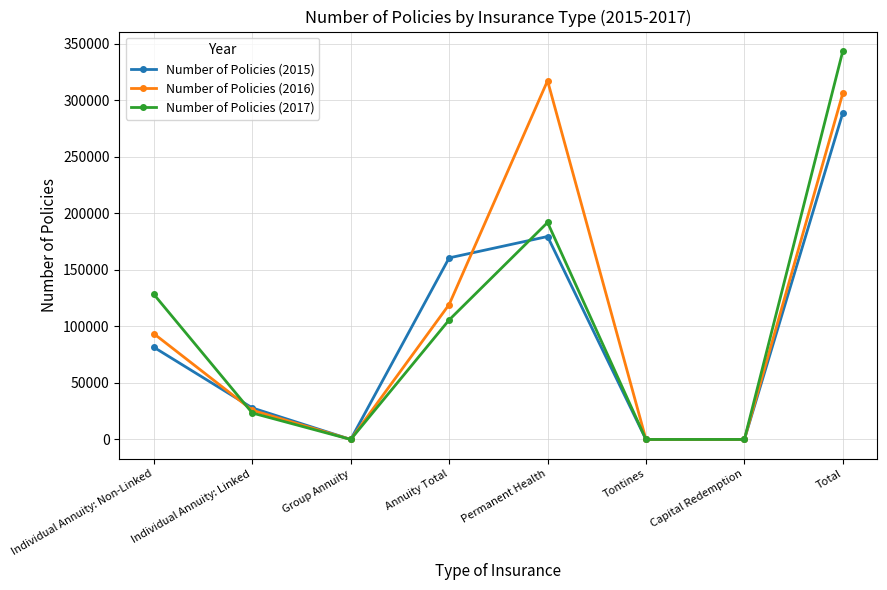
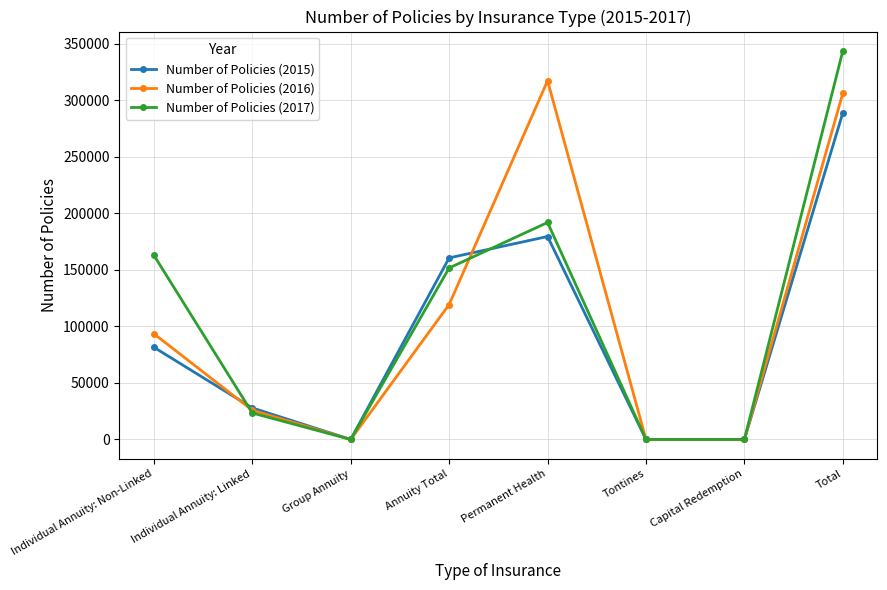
Number of Policies (2017), Individual Annuity: Non-Linked: 128000 -> 163000
Number of Policies (2017), Annuity Total: 106000 -> 152000
